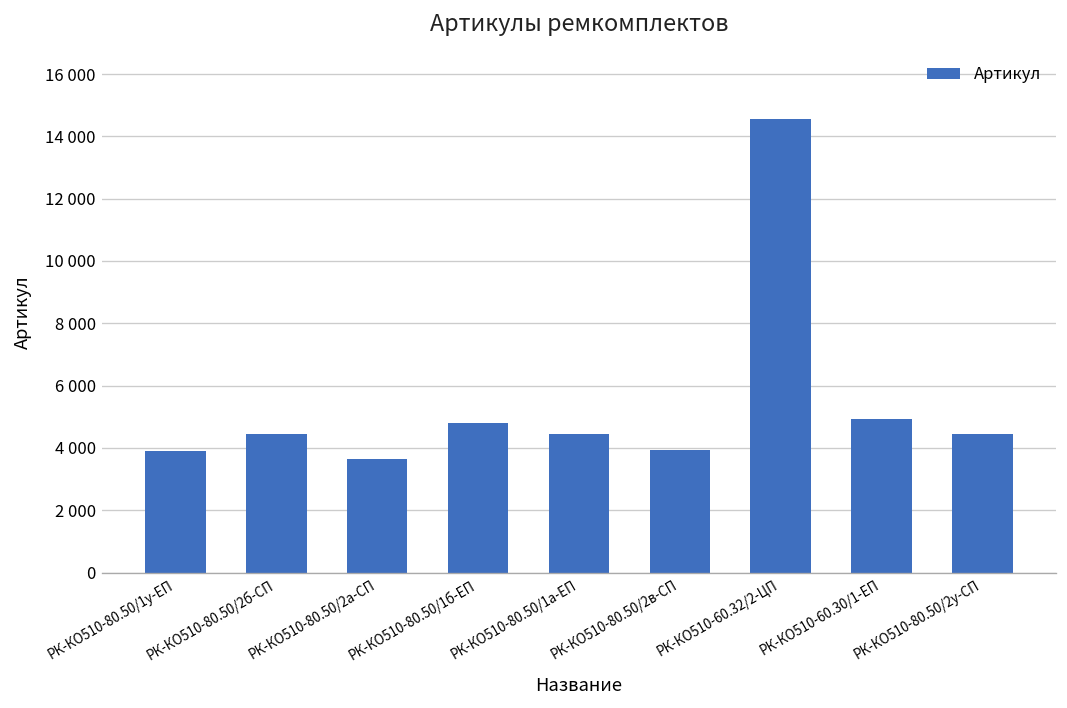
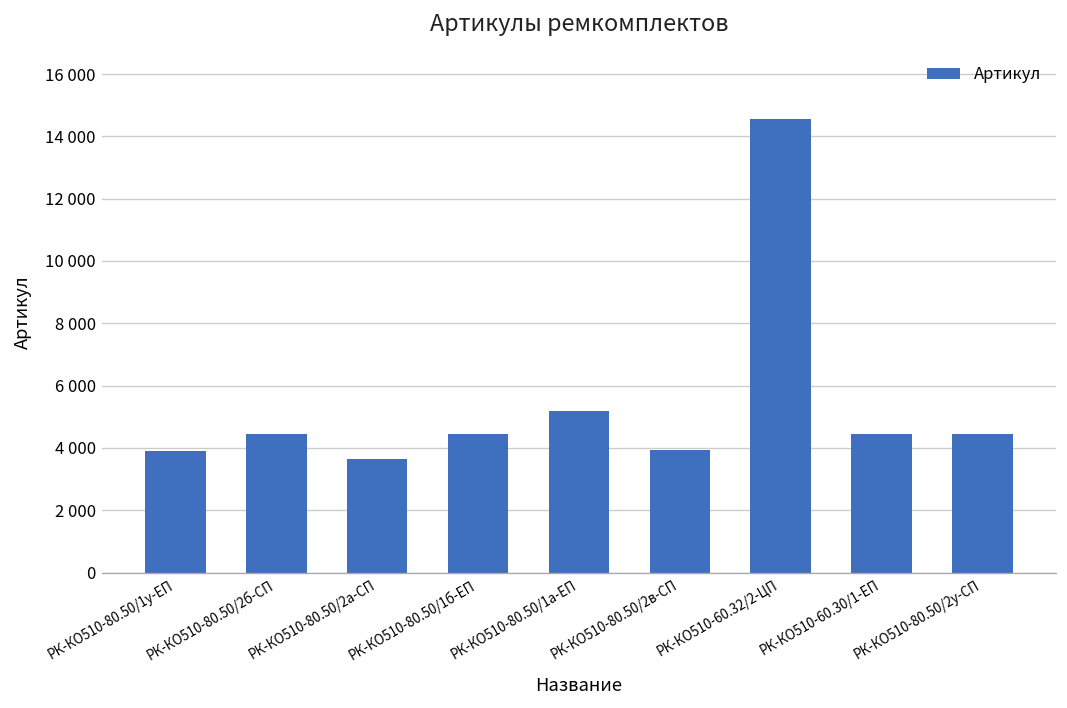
РК-КО510-80.50/1б-ЕП: 4800 -> 4400
РК-КО510-80.50/1а-ЕП: 4400 -> 5200
РК-КО510-60.30/1-ЕП: 4900 -> 4400
